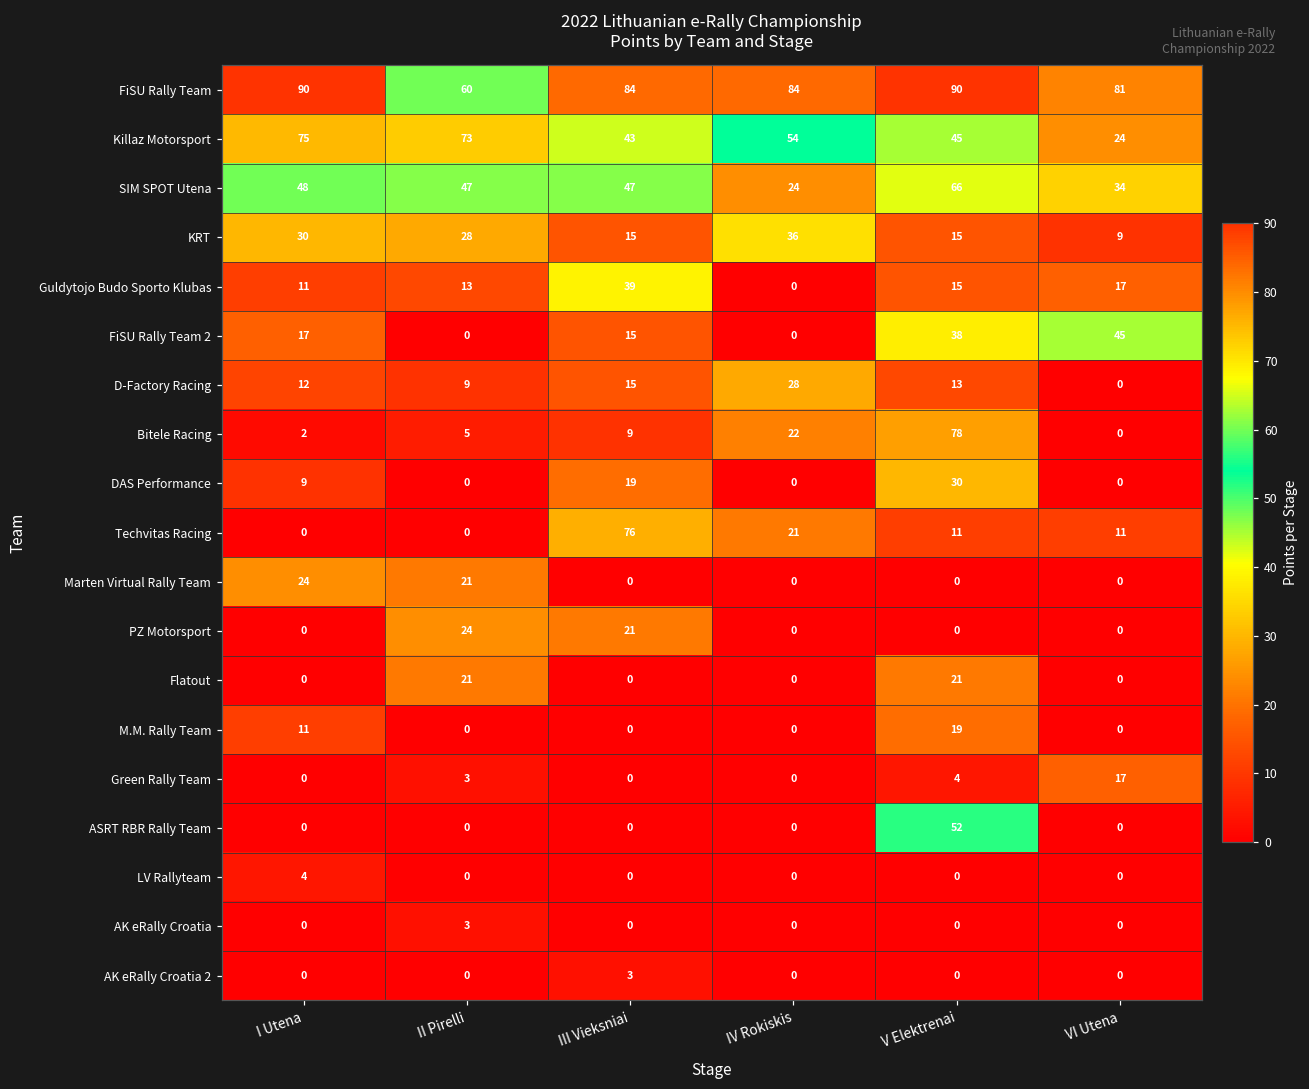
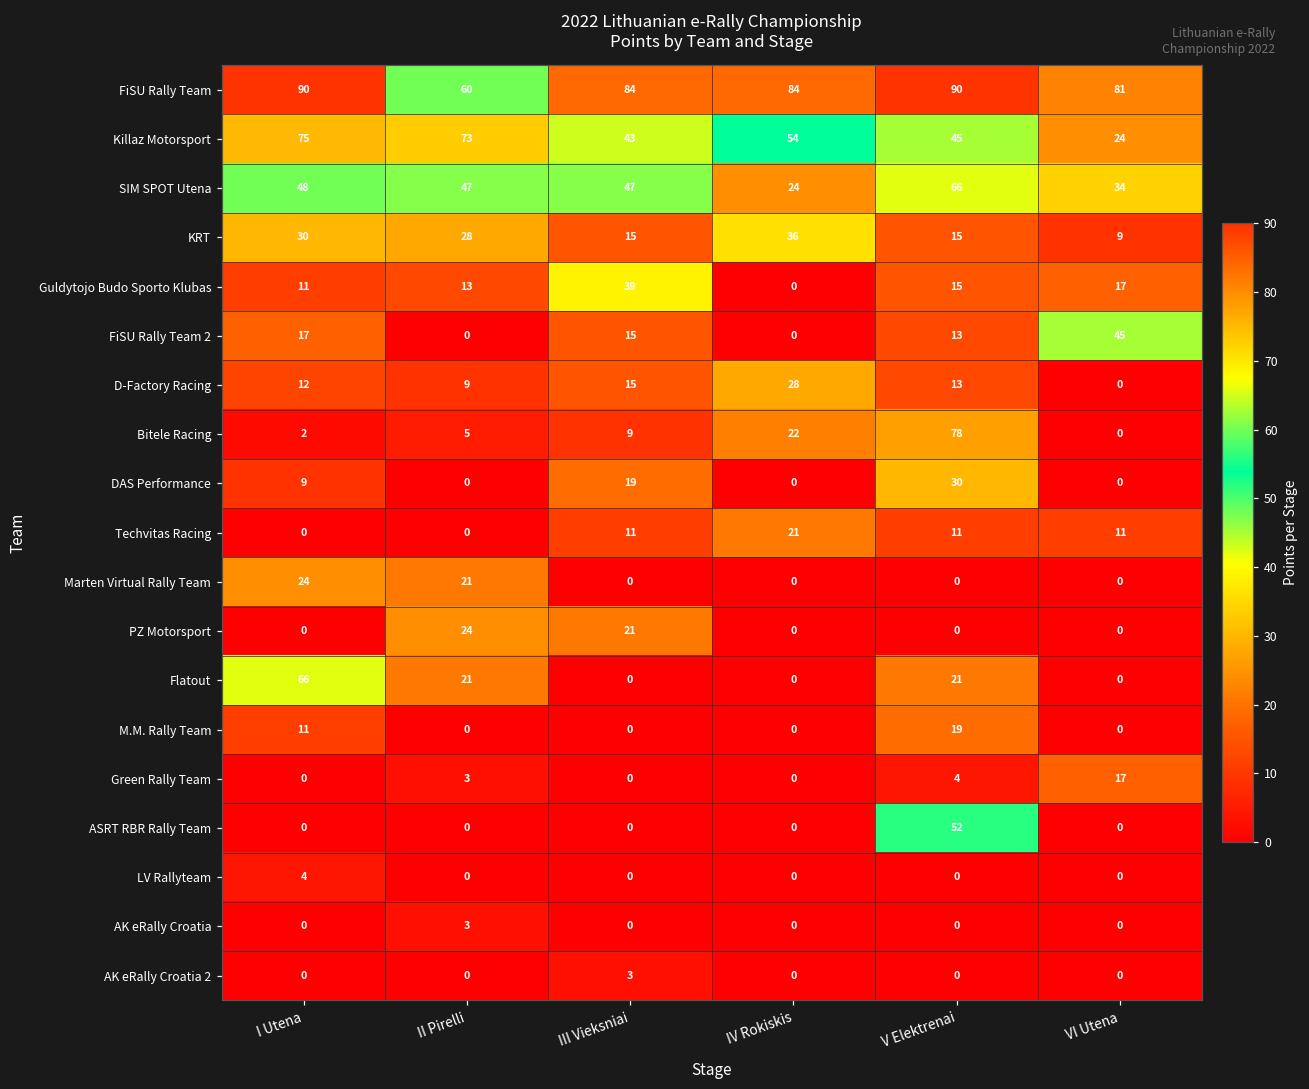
FiSU Rally Team 2, V Elektrenai: 38 -> 13
Techvitas Racing, III Vieksniai: 76 -> 11
Flatout, I Utena: 0 -> 66
